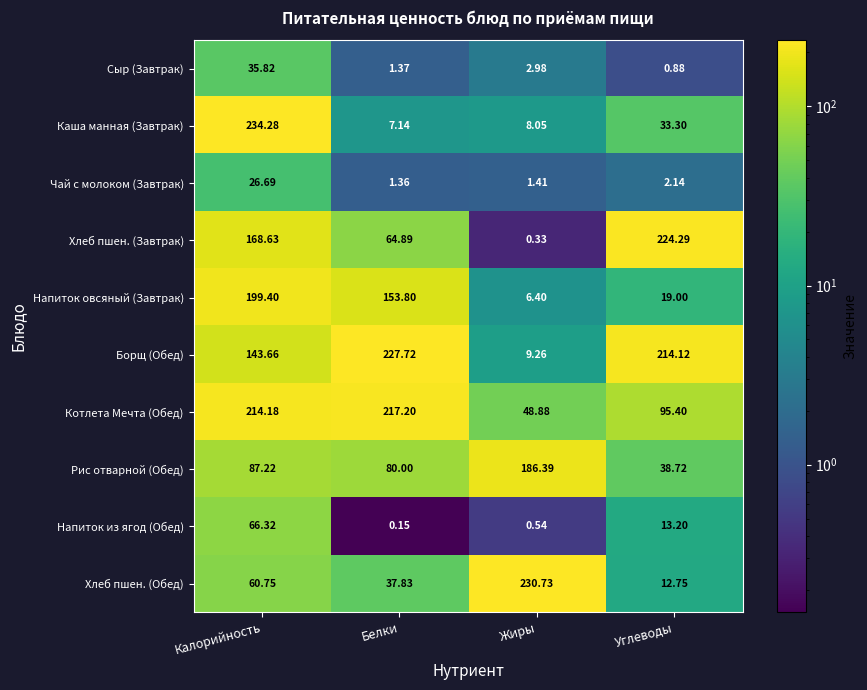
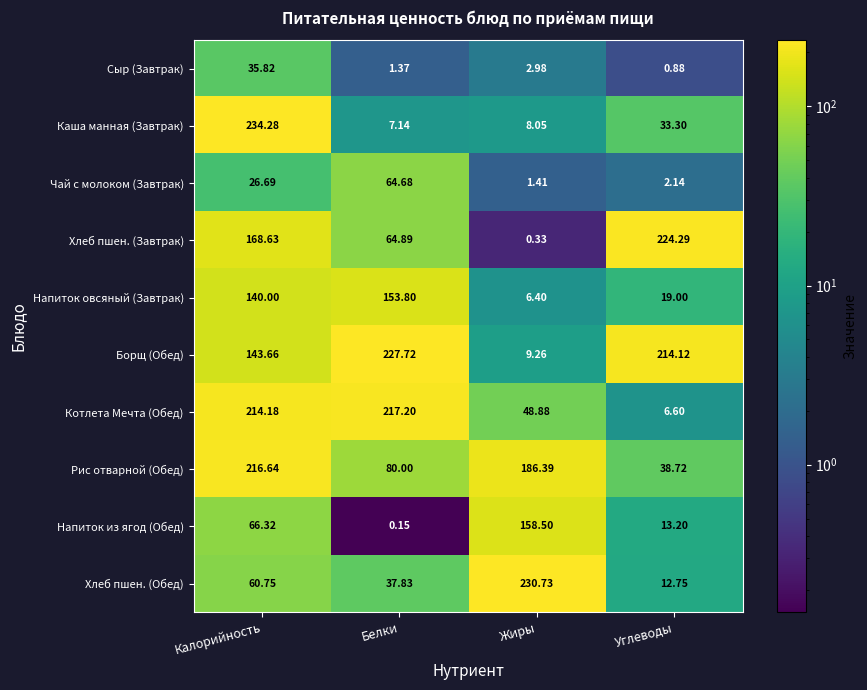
Чай с молоком (Завтрак), Белки: 1.36 -> 64.68
Напиток овсяный (Завтрак), Калорийность: 199.40 -> 140.00
Котлета Мечта (Обед), Углеводы: 95.40 -> 6.60
Рис отварной (Обед), Калорийность: 87.22 -> 216.64
Напиток из ягод (Обед), Жиры: 0.54 -> 158.50
